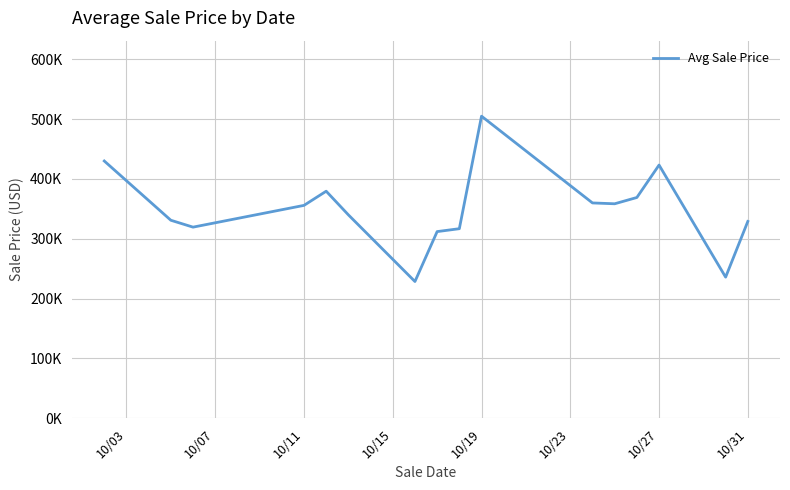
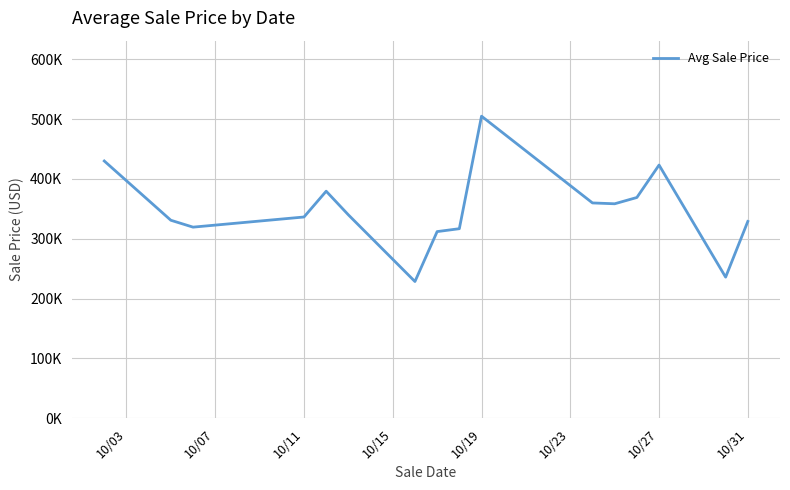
10/11: 360000 -> 340000
